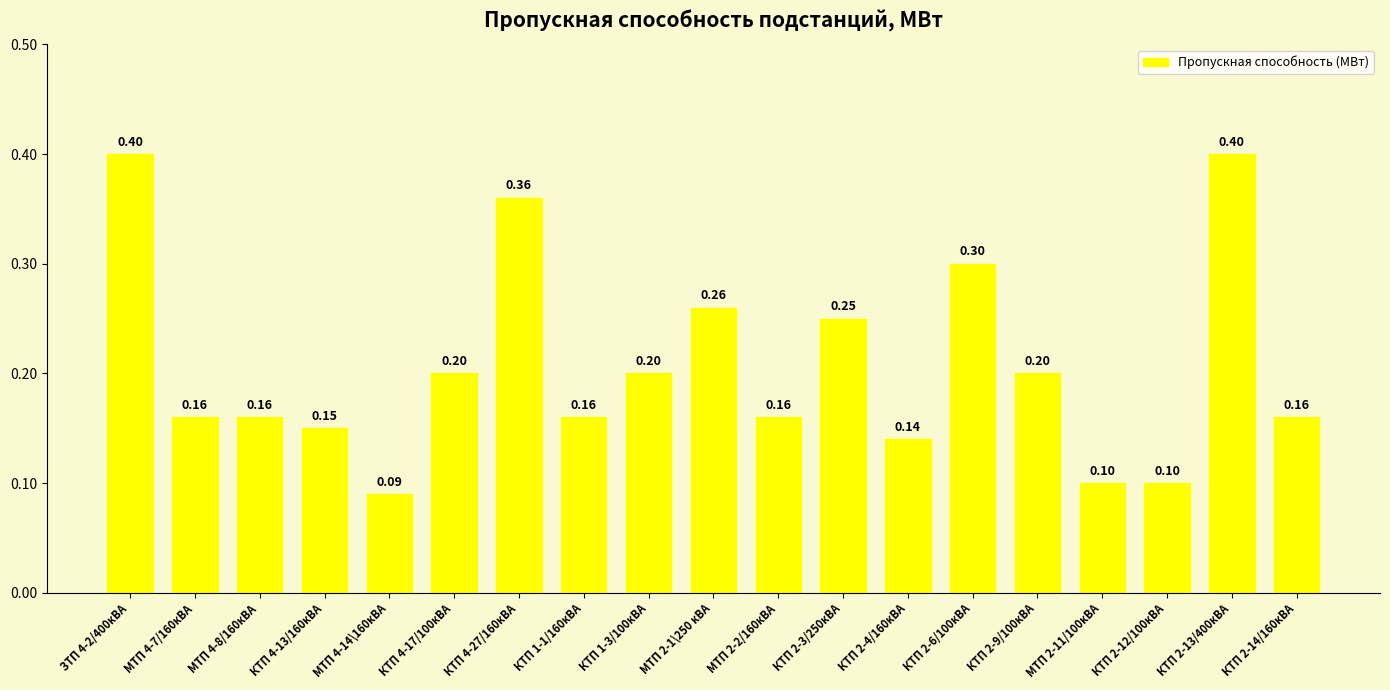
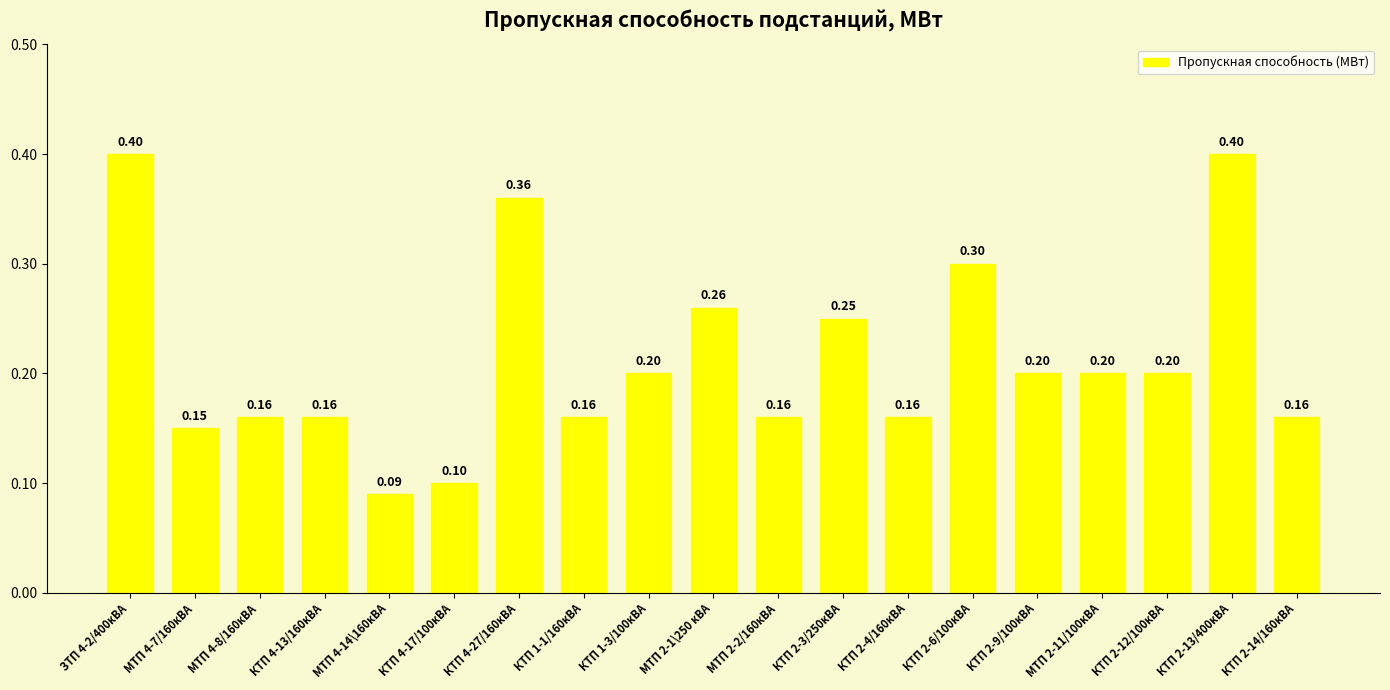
МТП 4-7/160кВА: 0.16 -> 0.15
КТП 4-13/160кВА: 0.15 -> 0.16
КТП 4-17/100кВА: 0.20 -> 0.10
КТП 2-4/160кВА: 0.14 -> 0.16
МТП 2-11/100кВА: 0.10 -> 0.20
КТП 2-12/100кВА: 0.10 -> 0.20
